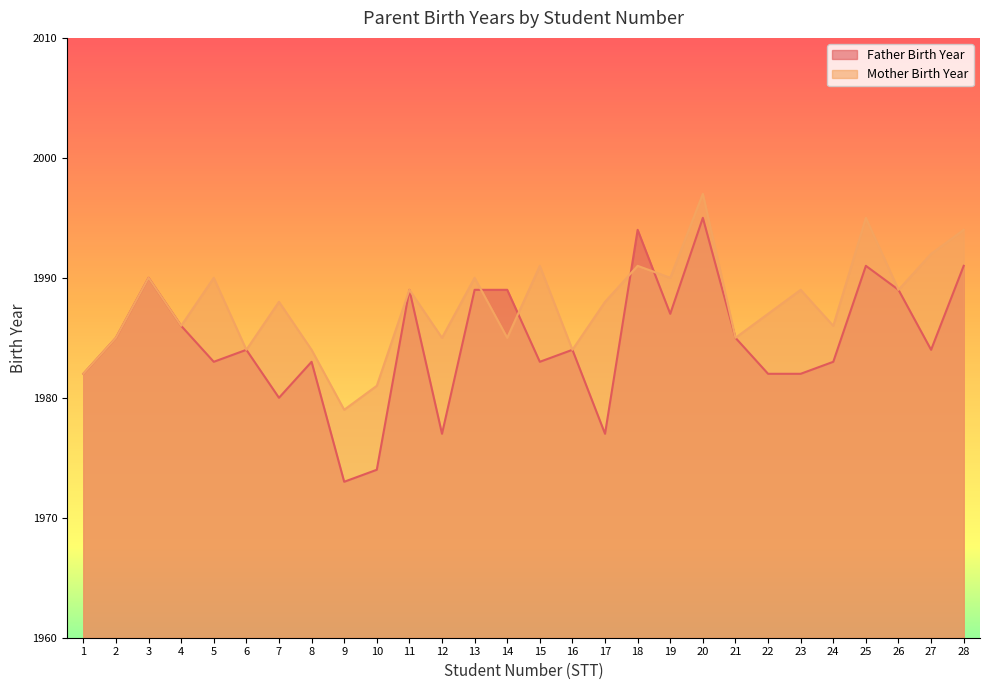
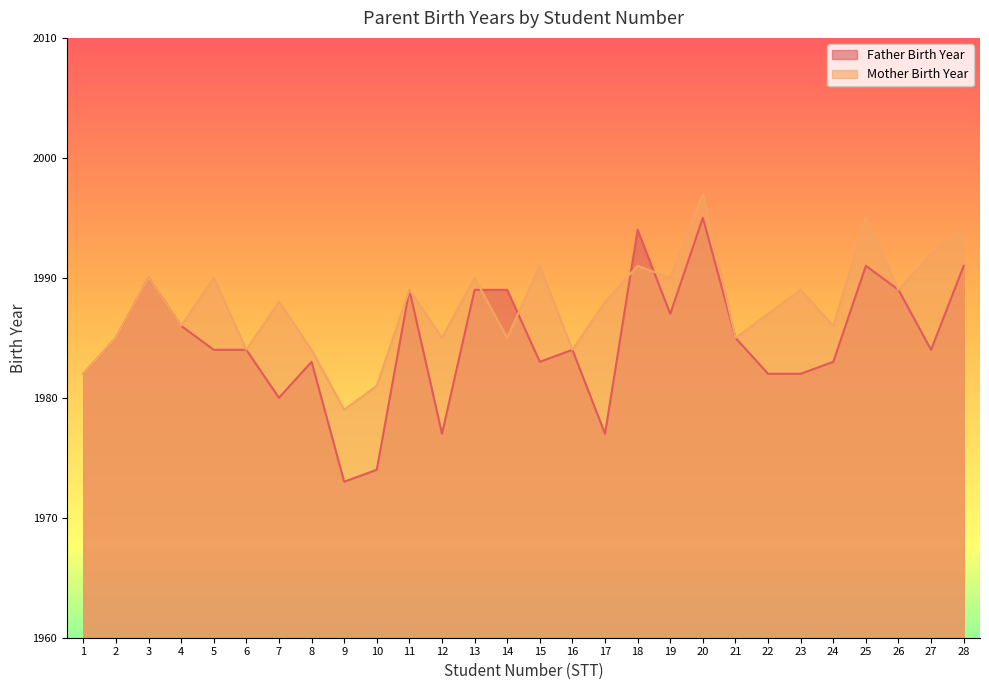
Father Birth Year, 5: 1983 -> 1984
